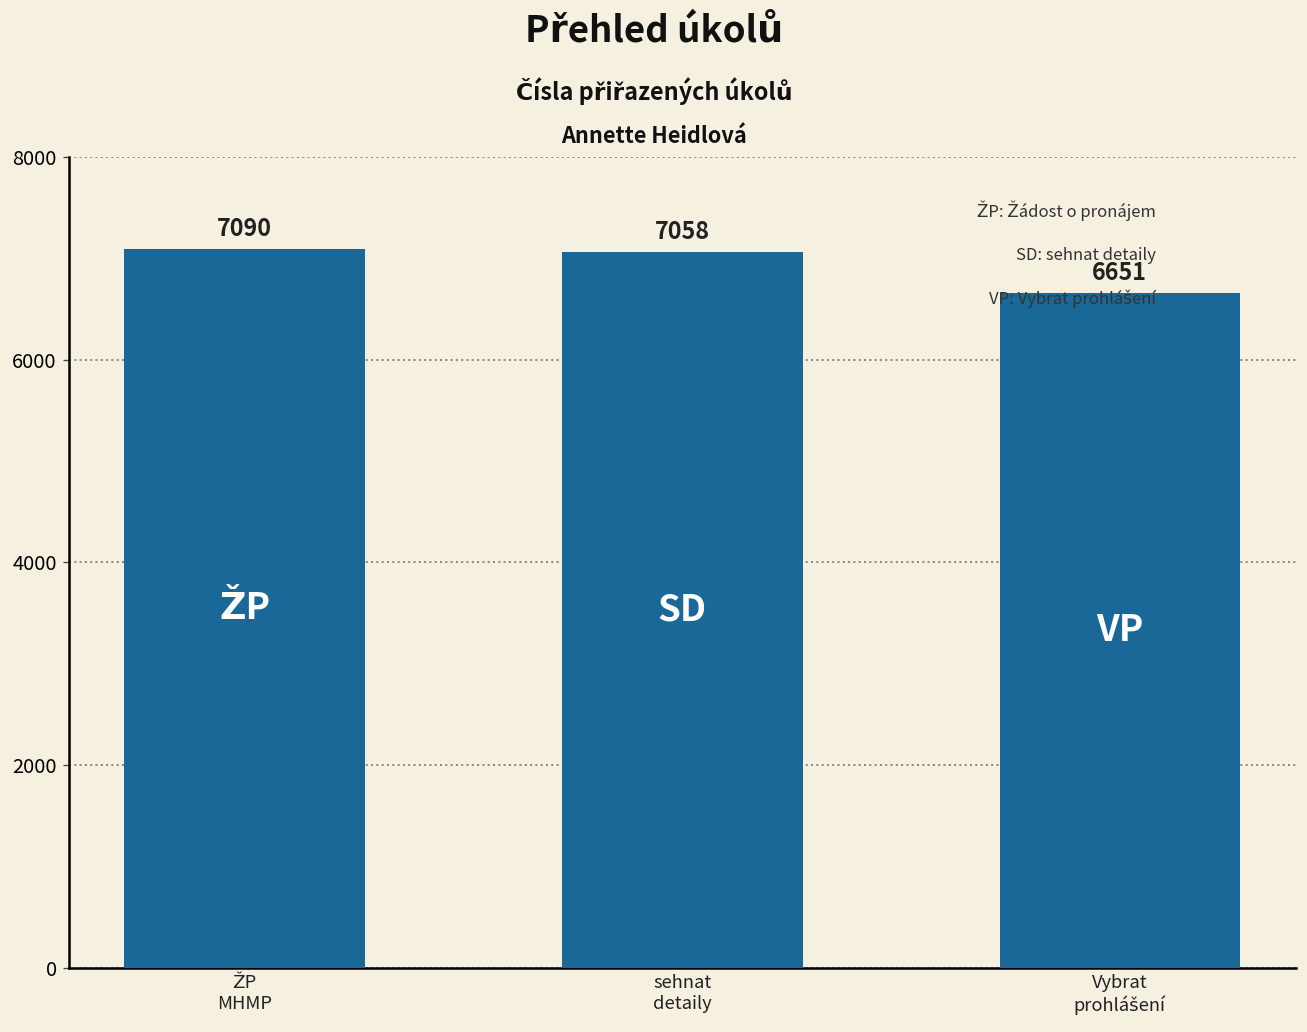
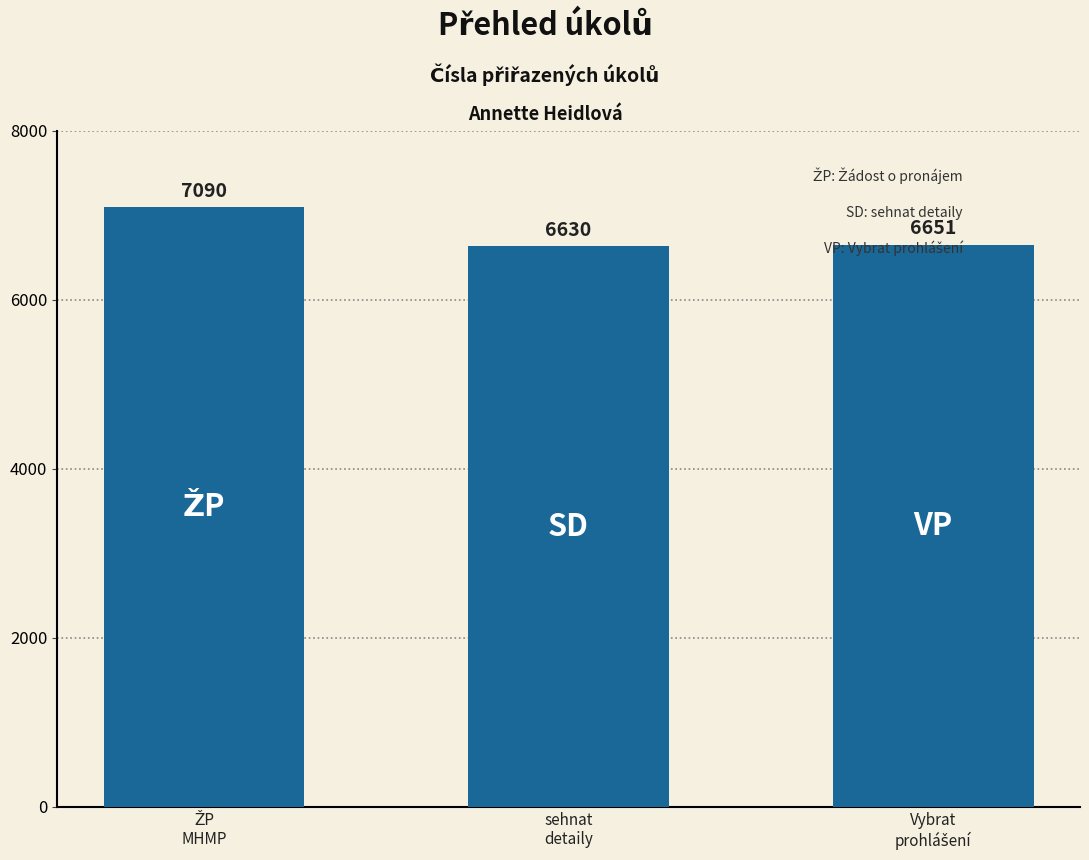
sehnat detaily: 7058 -> 6630
